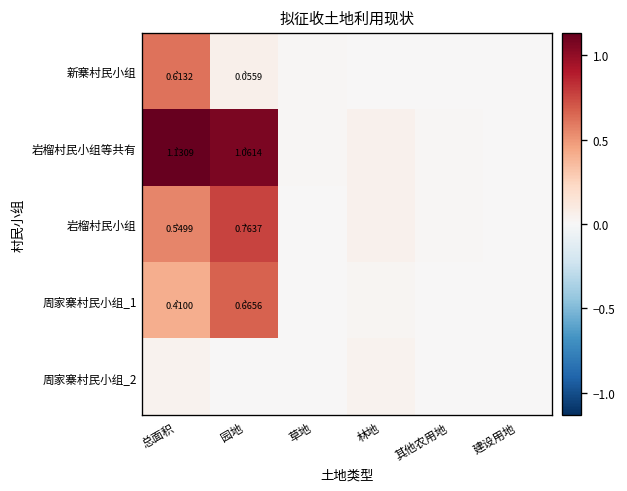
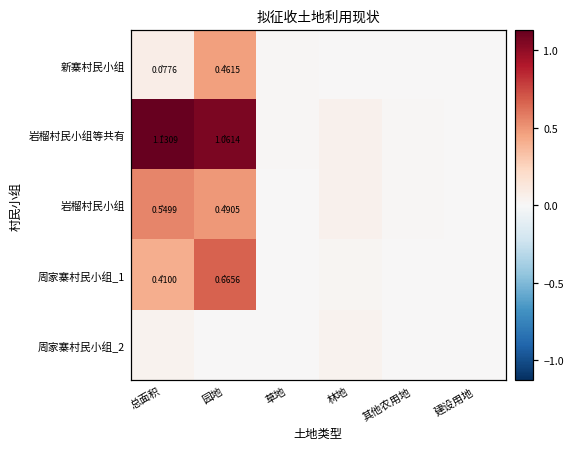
新寨村民小组, 总面积: 0.6132 -> 0.0776
新寨村民小组, 园地: 0.0559 -> 0.4615
岩榴村民小组, 园地: 0.7637 -> 0.4905
